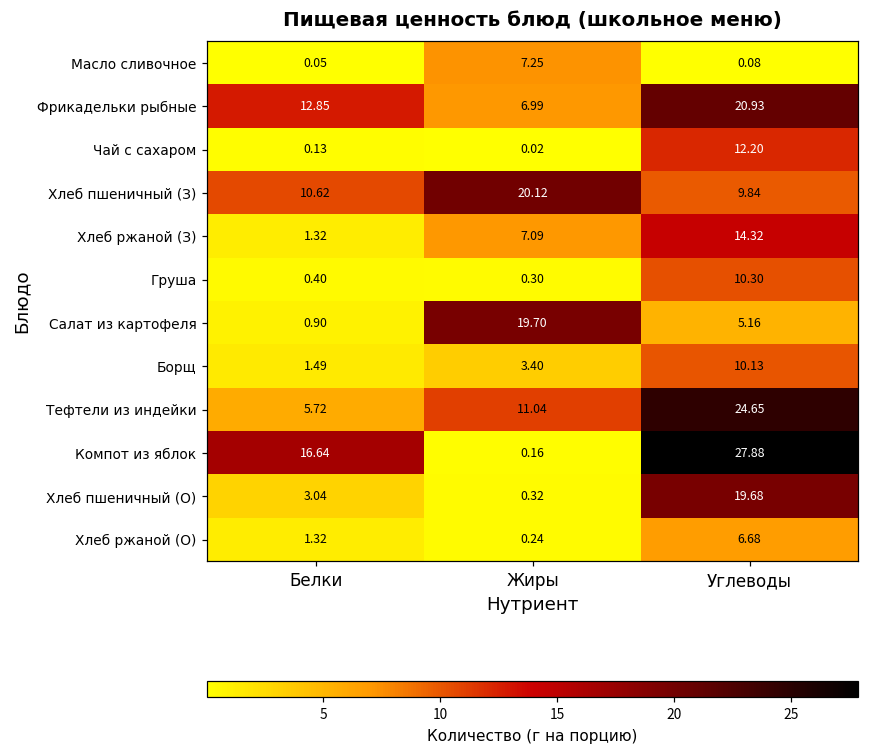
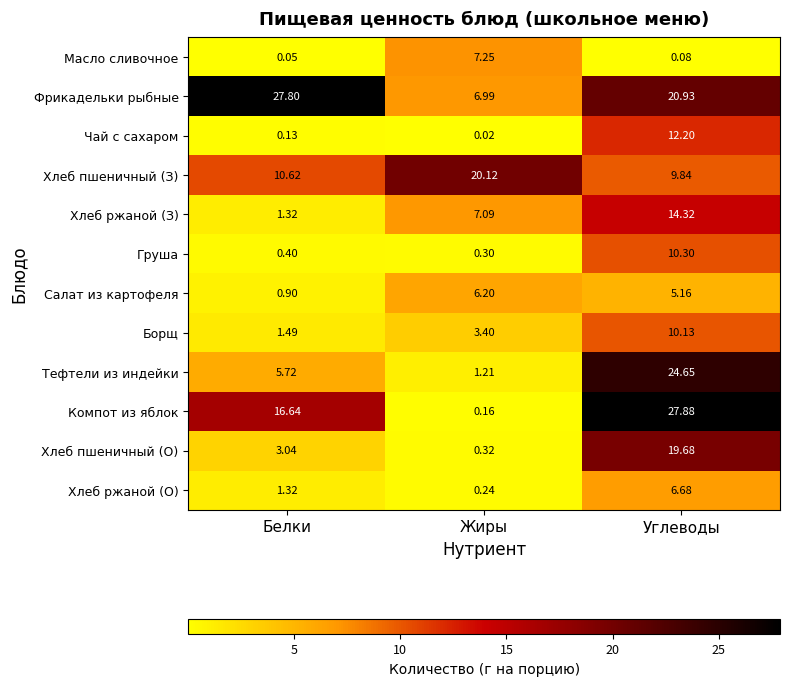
Фрикадельки рыбные, Белки: 12.85 -> 27.80
Салат из картофеля, Жиры: 19.70 -> 6.20
Тефтели из индейки, Жиры: 11.04 -> 1.21
